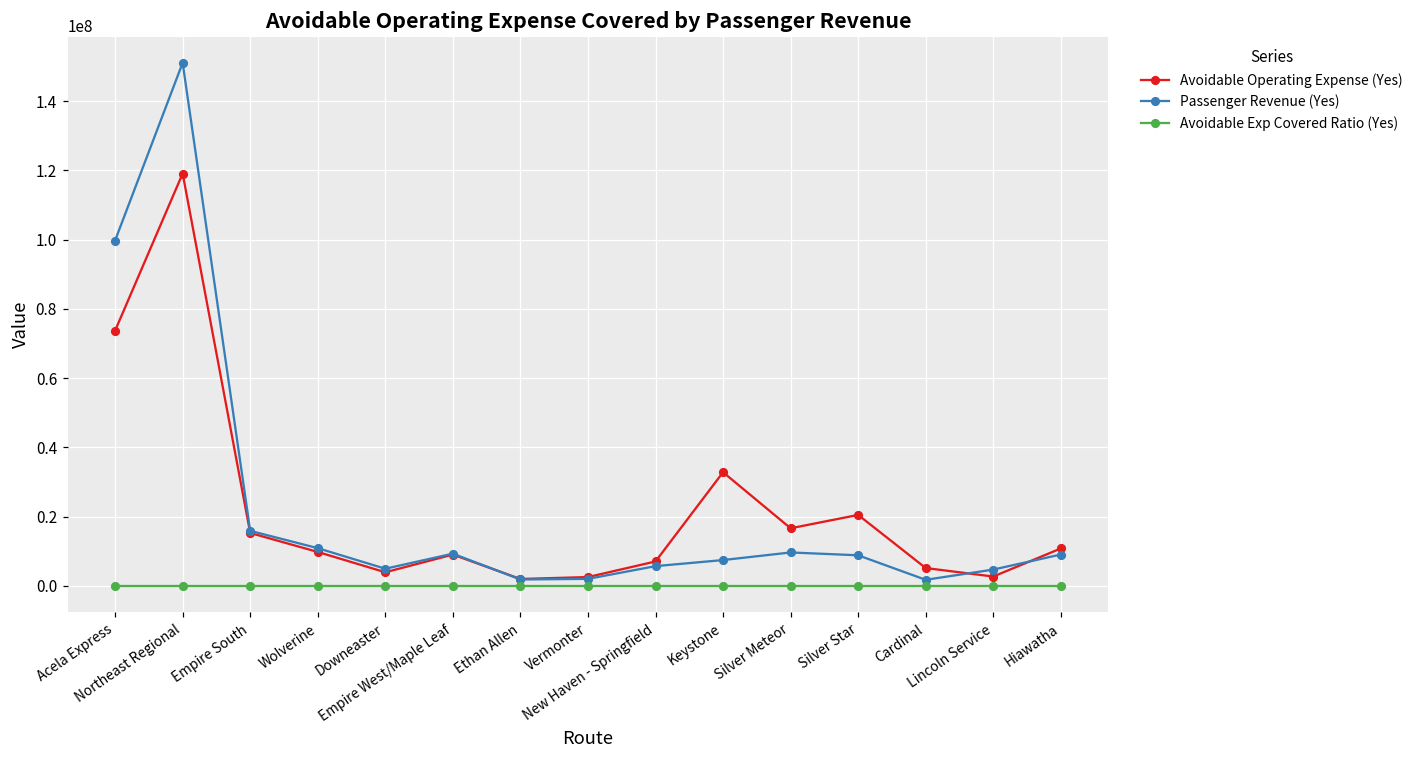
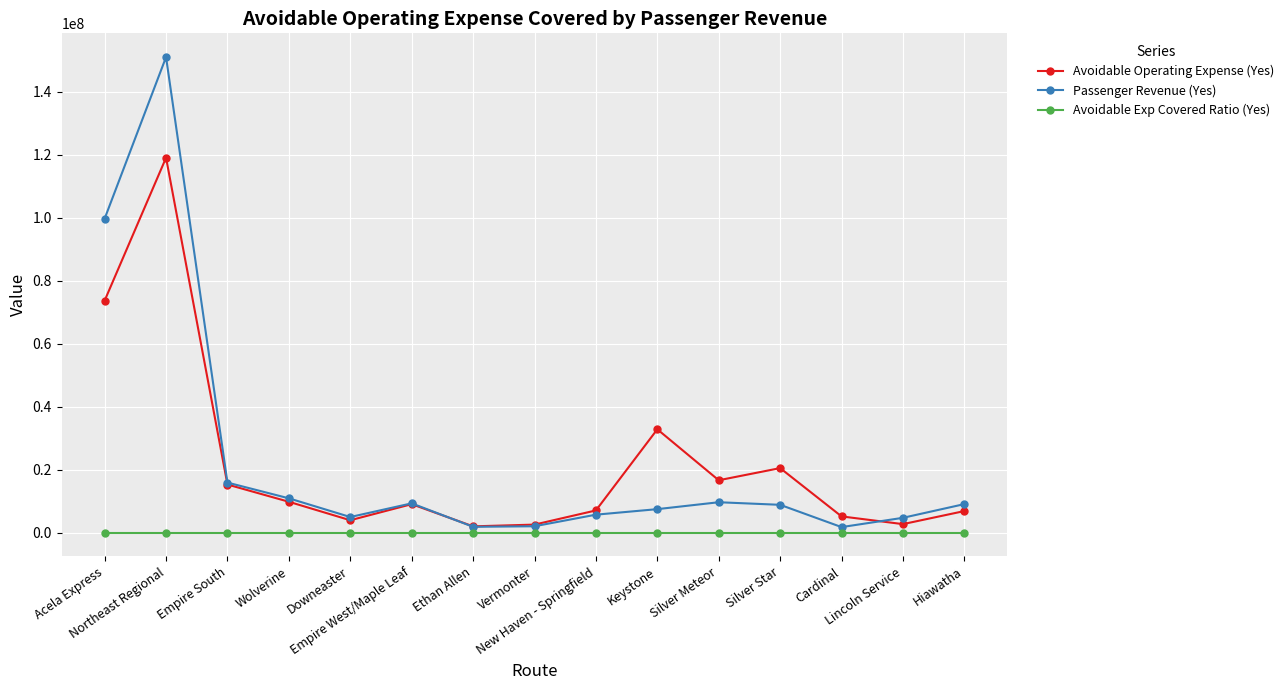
Avoidable Operating Expense (Yes), Hiawatha: 11000000 -> 7000000
